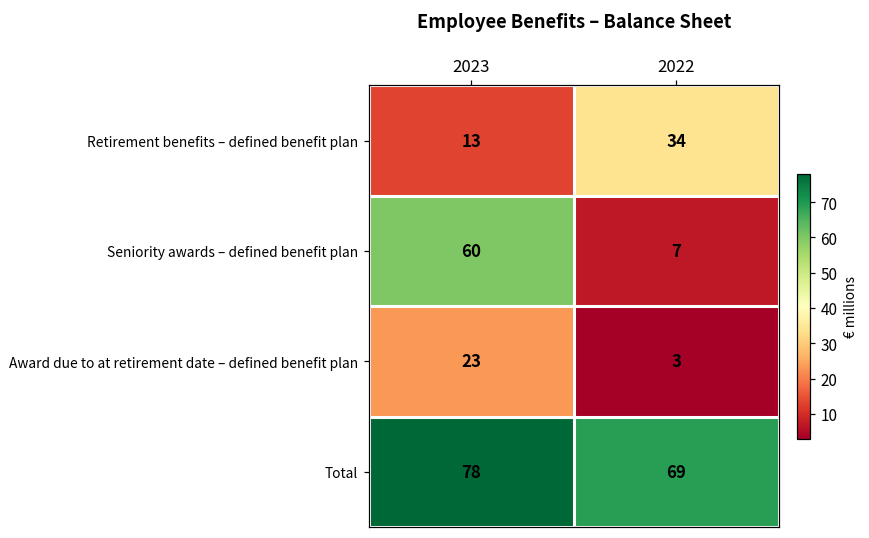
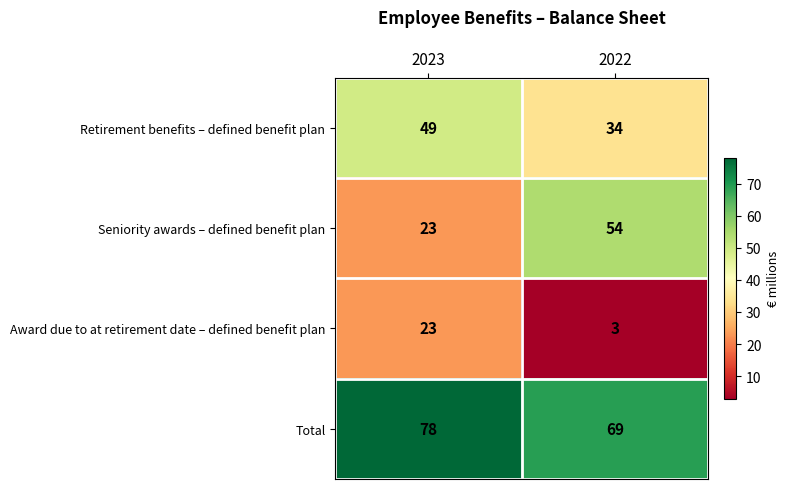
Retirement benefits – defined benefit plan, 2023: 13 -> 49
Seniority awards – defined benefit plan, 2023: 60 -> 23
Seniority awards – defined benefit plan, 2022: 7 -> 54
